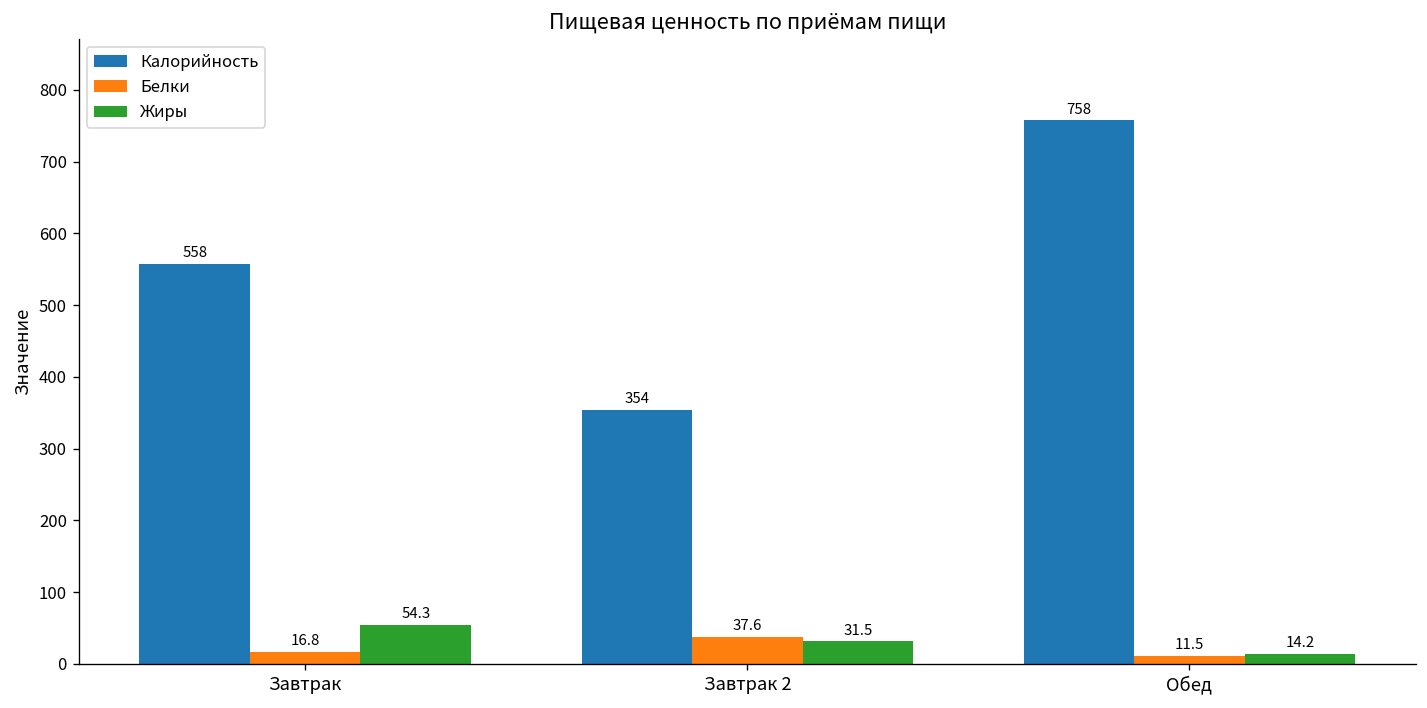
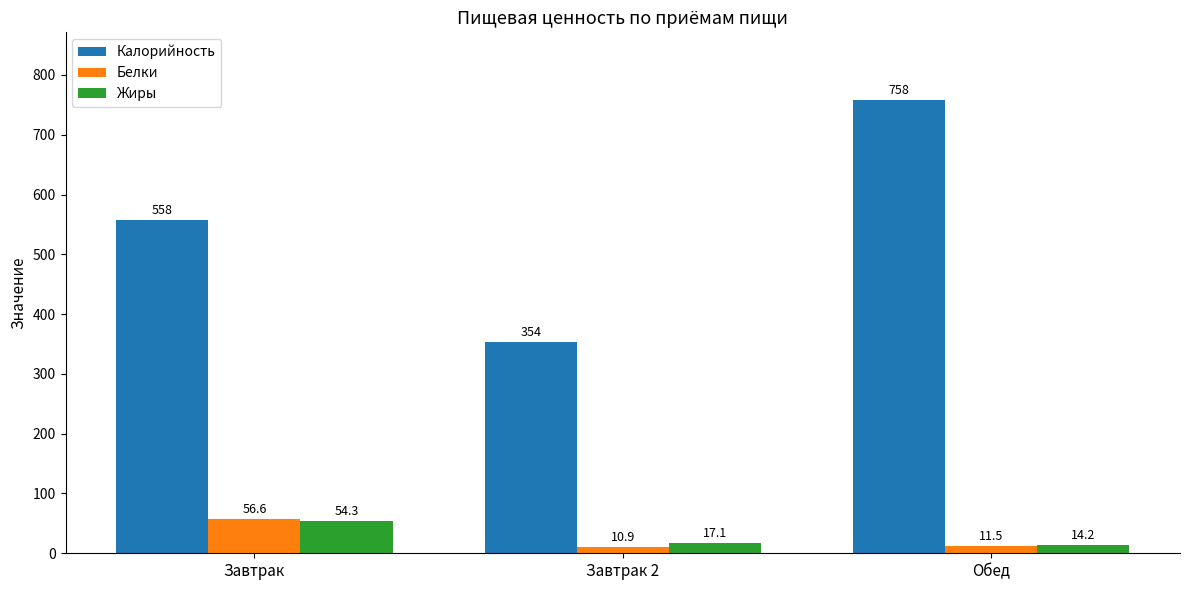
Белки, Завтрак: 16.8 -> 56.6
Белки, Завтрак 2: 37.6 -> 10.9
Жиры, Завтрак 2: 31.5 -> 17.1
